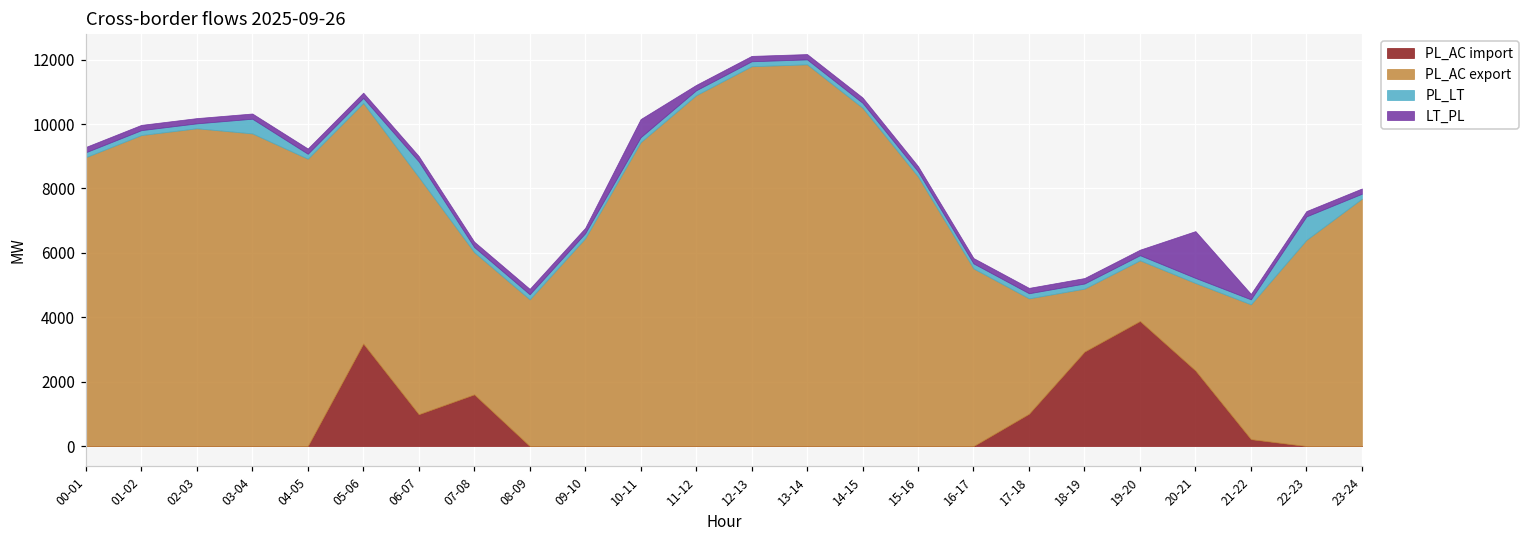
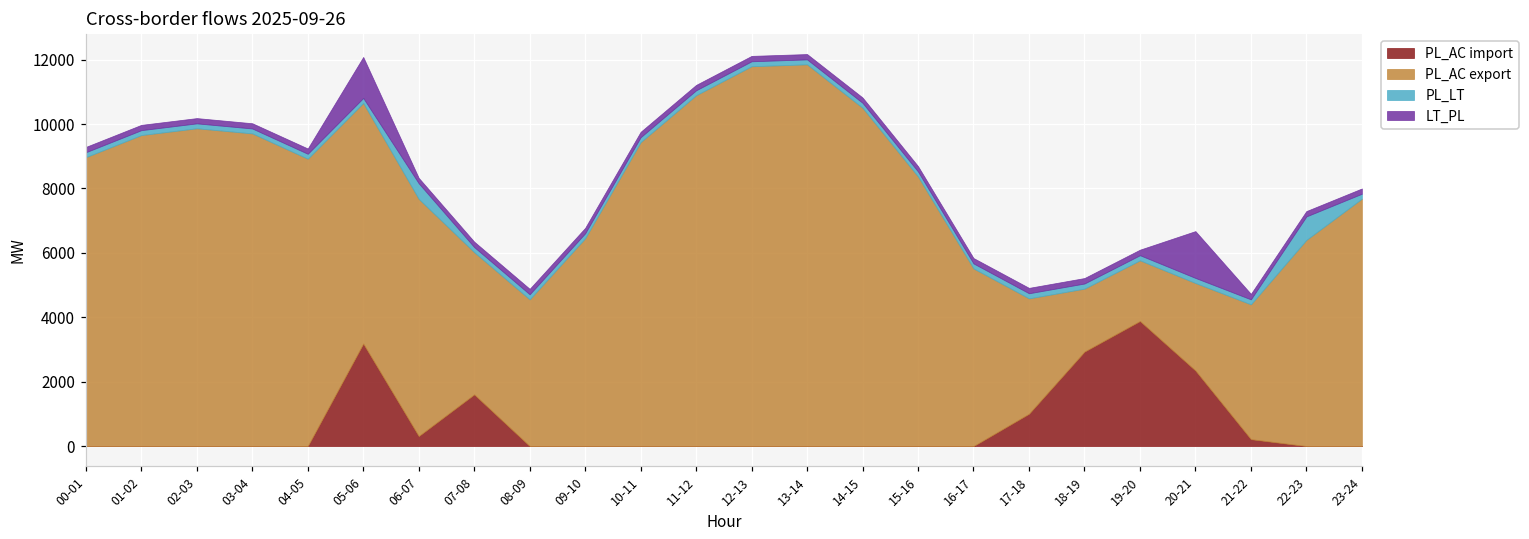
PL_LT, 03-04: 500 -> 200
LT_PL, 05-06: 200 -> 1300
PL_AC import, 06-07: 1000 -> 300
LT_PL, 10-11: 600 -> 200
